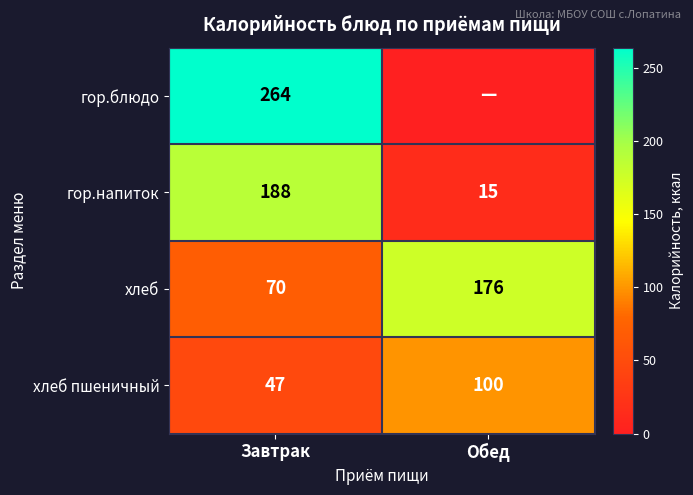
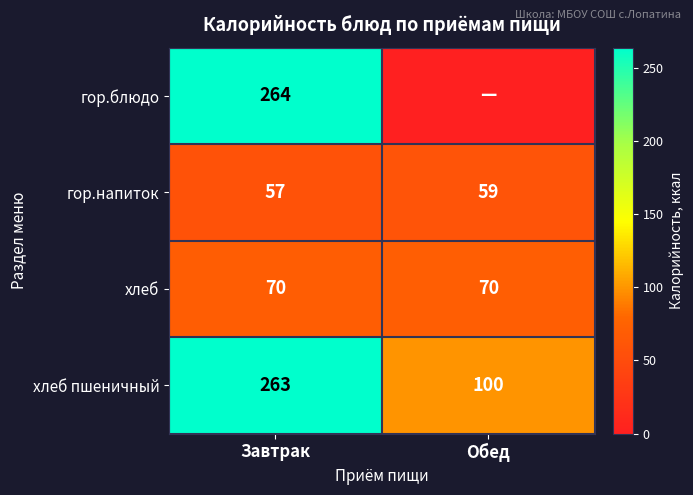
гор.напиток, Завтрак: 188 -> 57
гор.напиток, Обед: 15 -> 59
хлеб, Обед: 176 -> 70
хлеб пшеничный, Завтрак: 47 -> 263
